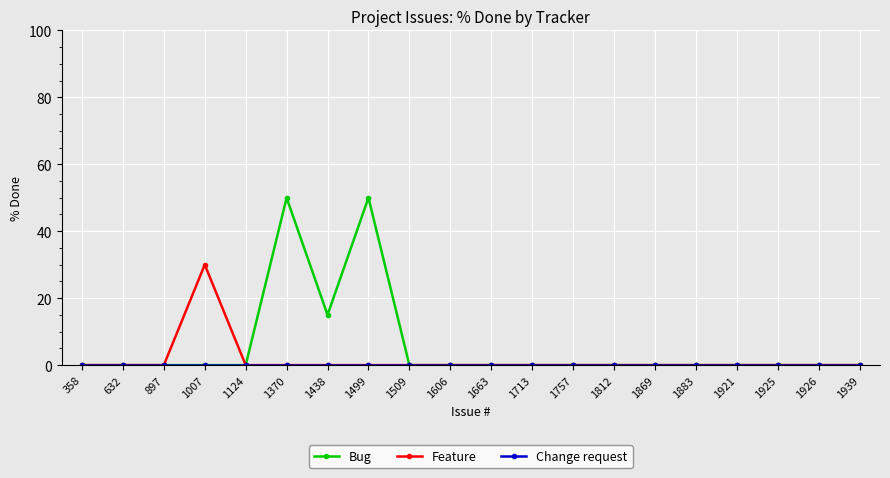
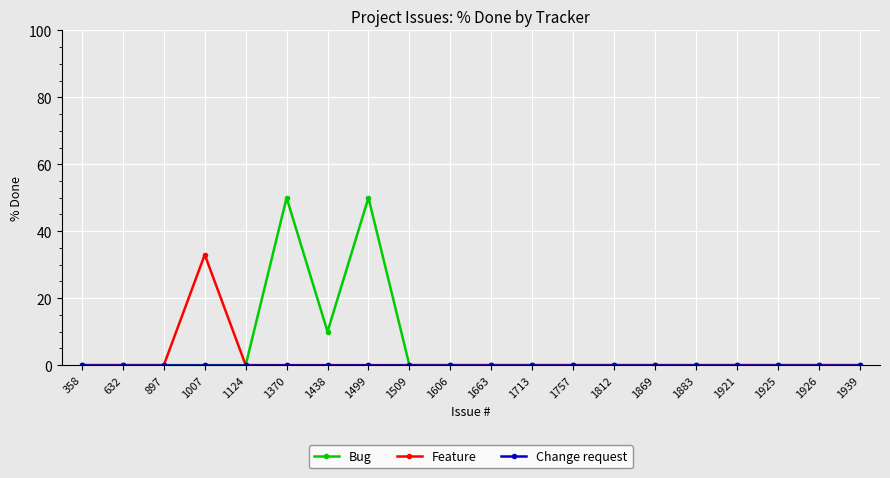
Feature, 1007: 30 -> 33
Bug, 1438: 15 -> 10
